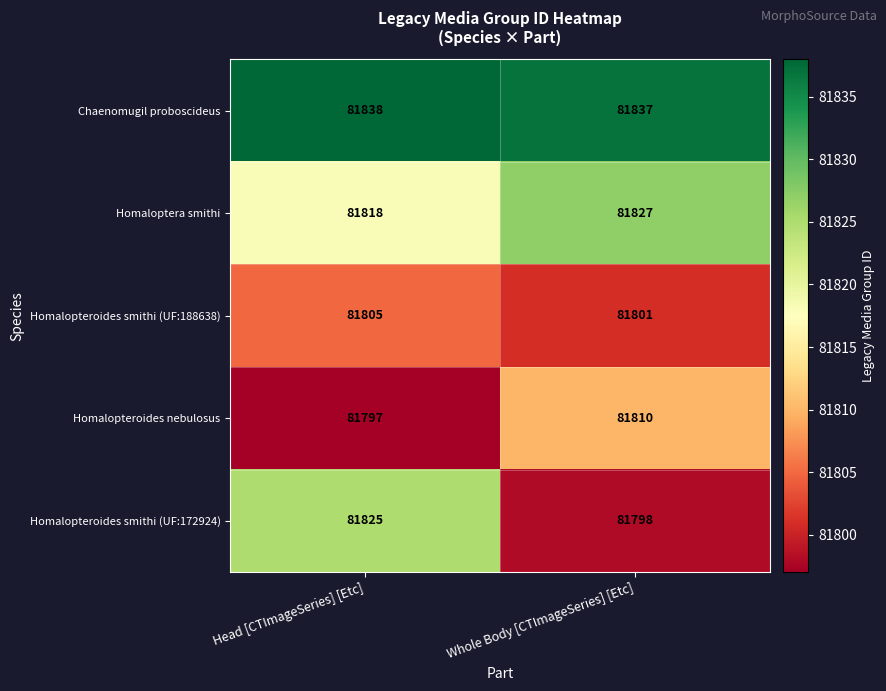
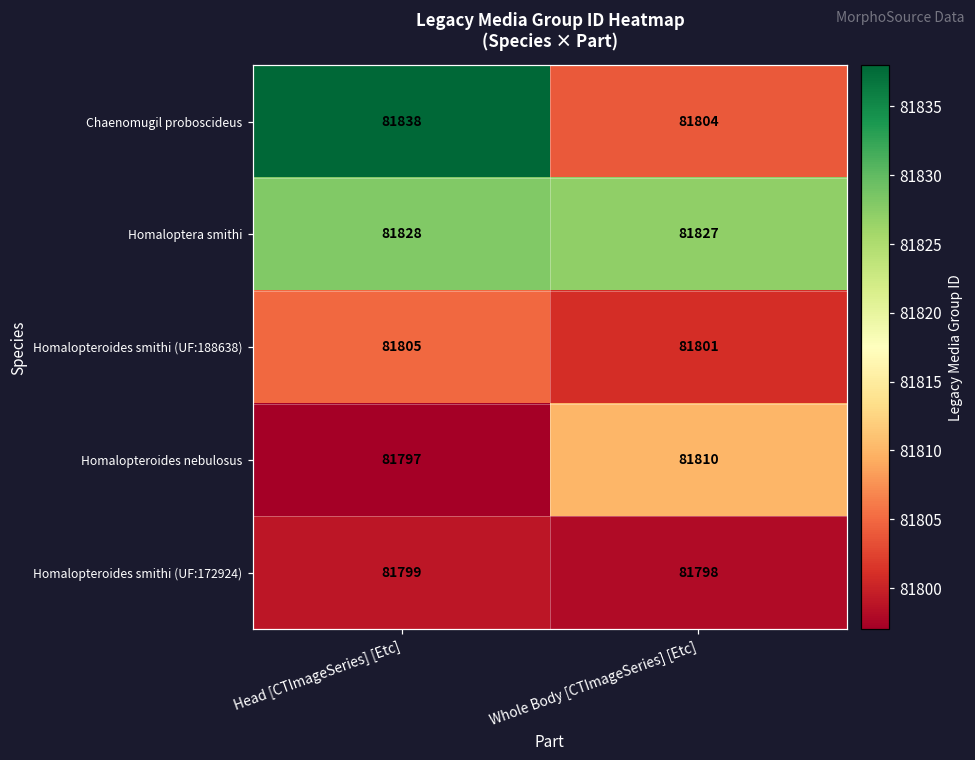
Chaenomugil proboscideus, Whole Body [CTImageSeries] [Etc]: 81837 -> 81804
Homaloptera smithi, Head [CTImageSeries] [Etc]: 81818 -> 81828
Homalopteroides smithi (UF:172924), Head [CTImageSeries] [Etc]: 81825 -> 81799
